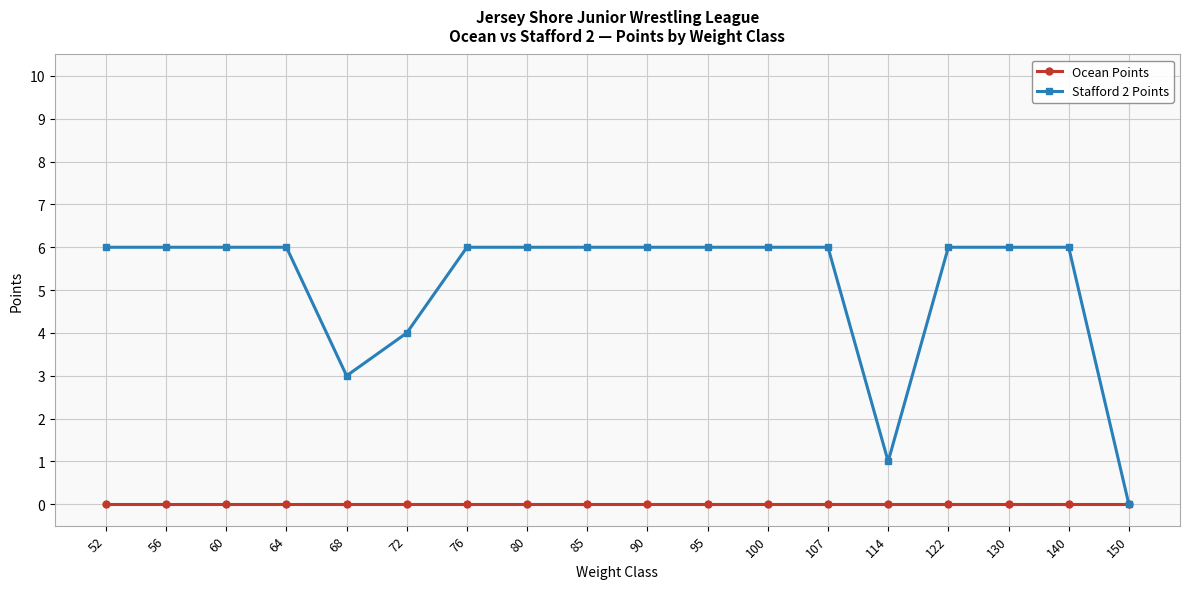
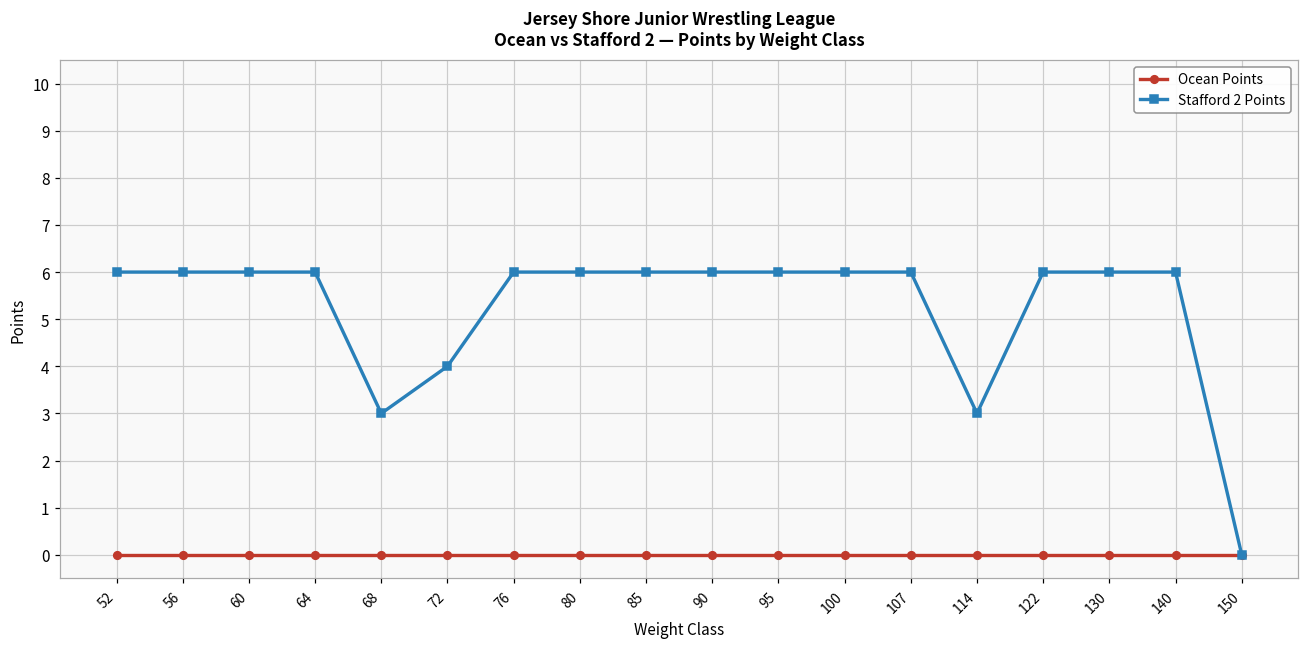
Stafford 2 Points, 114: 1 -> 3
